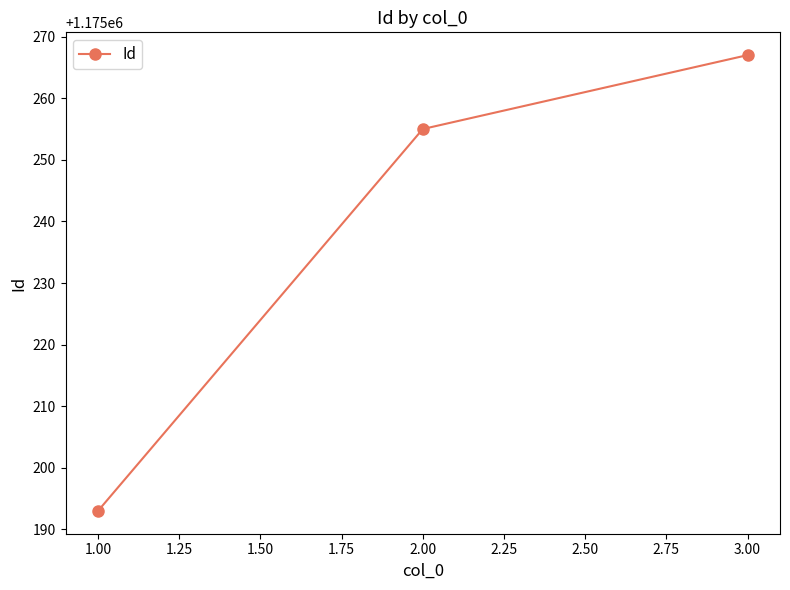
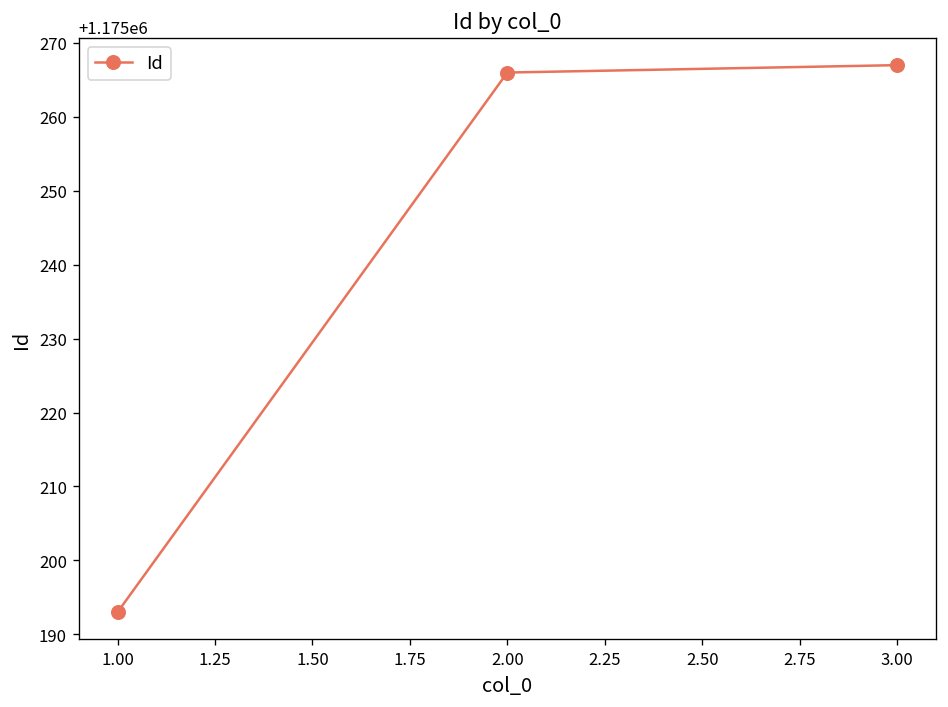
2.00: 1175255 -> 1175266
